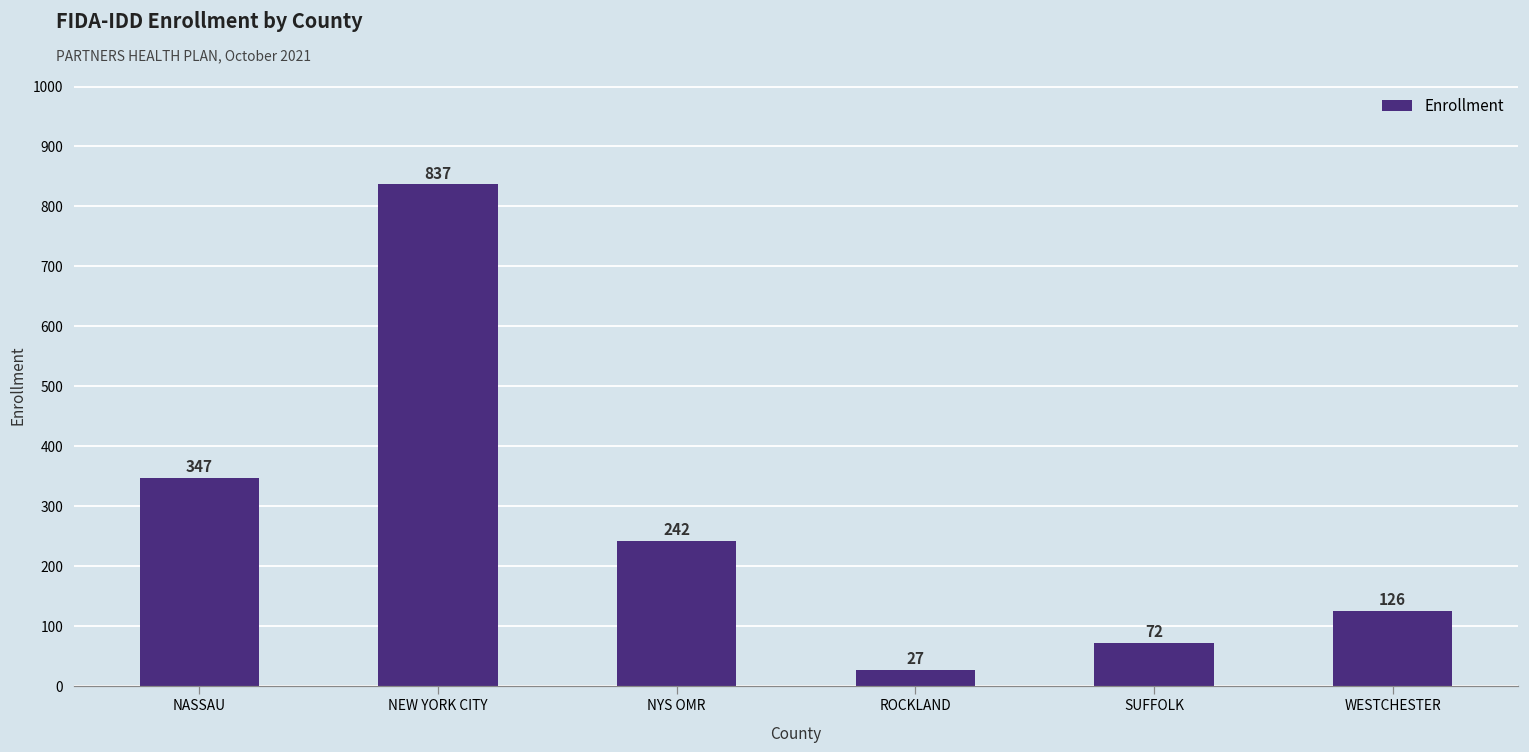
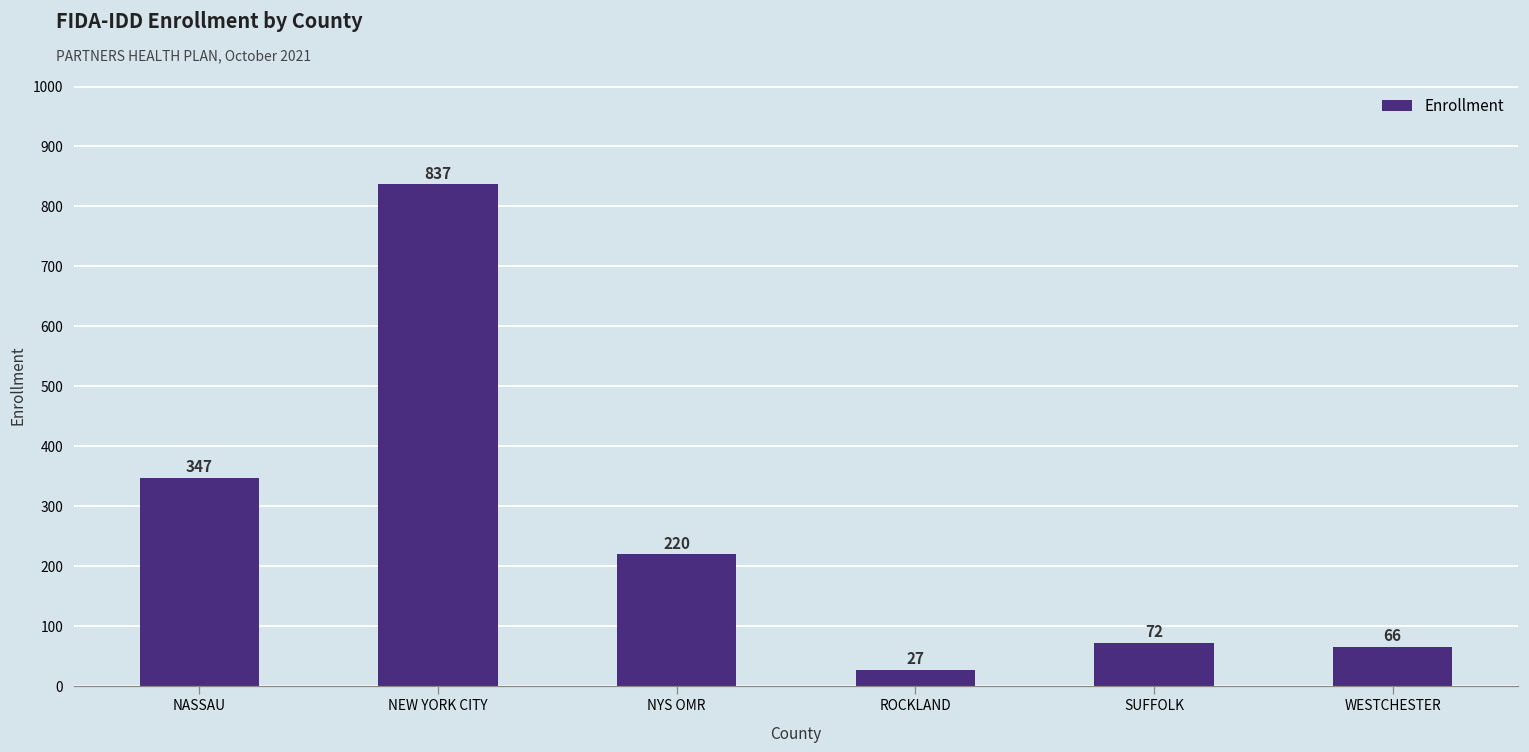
NYS OMR: 242 -> 220
WESTCHESTER: 126 -> 66
